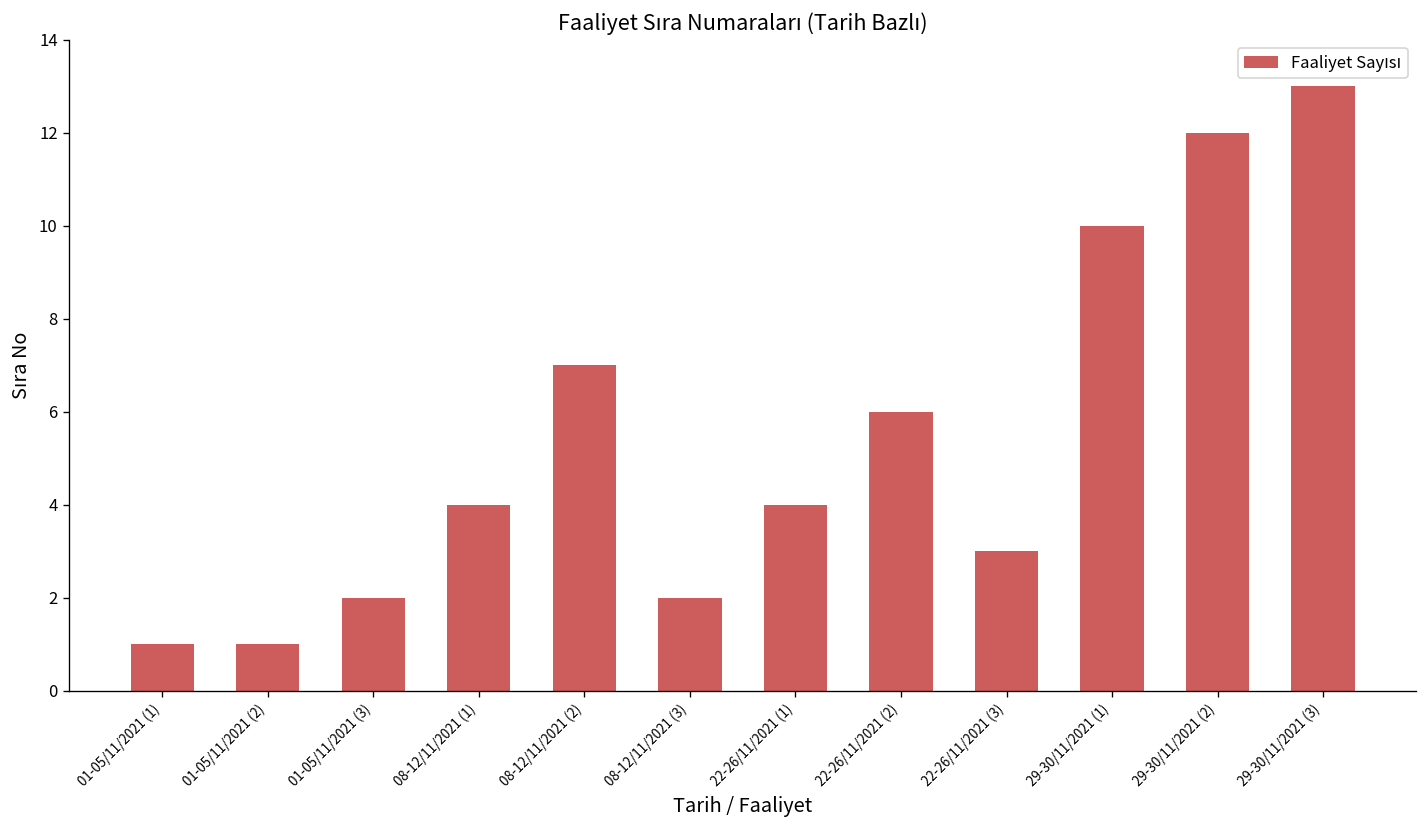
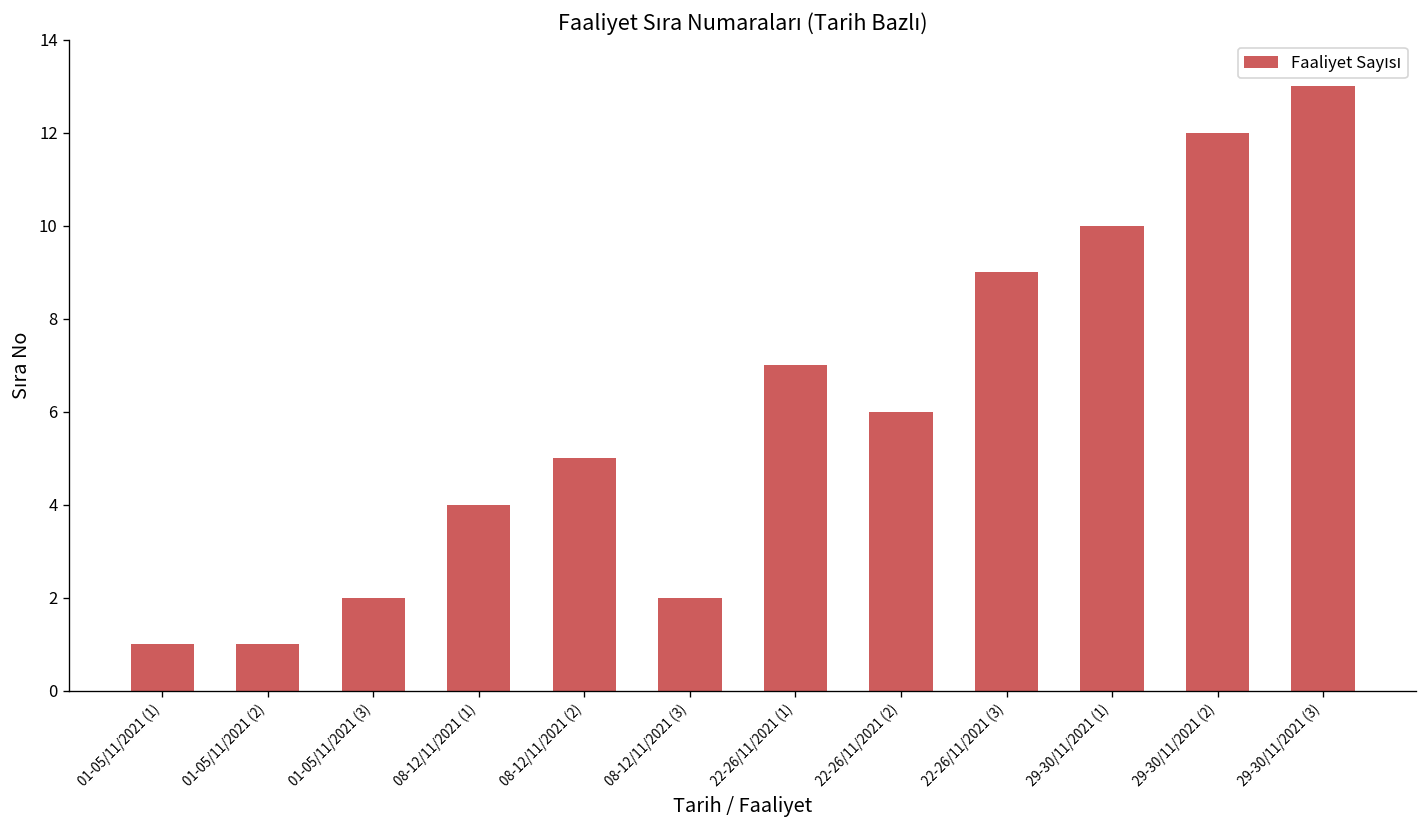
08-12/11/2021 (2): 7 -> 5
22-26/11/2021 (1): 4 -> 7
22-26/11/2021 (3): 3 -> 9
